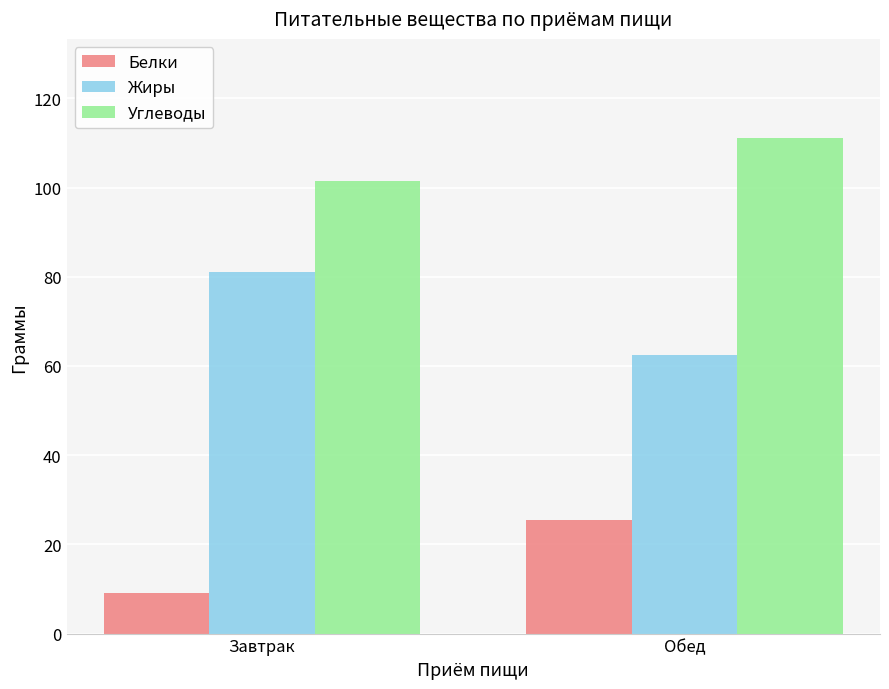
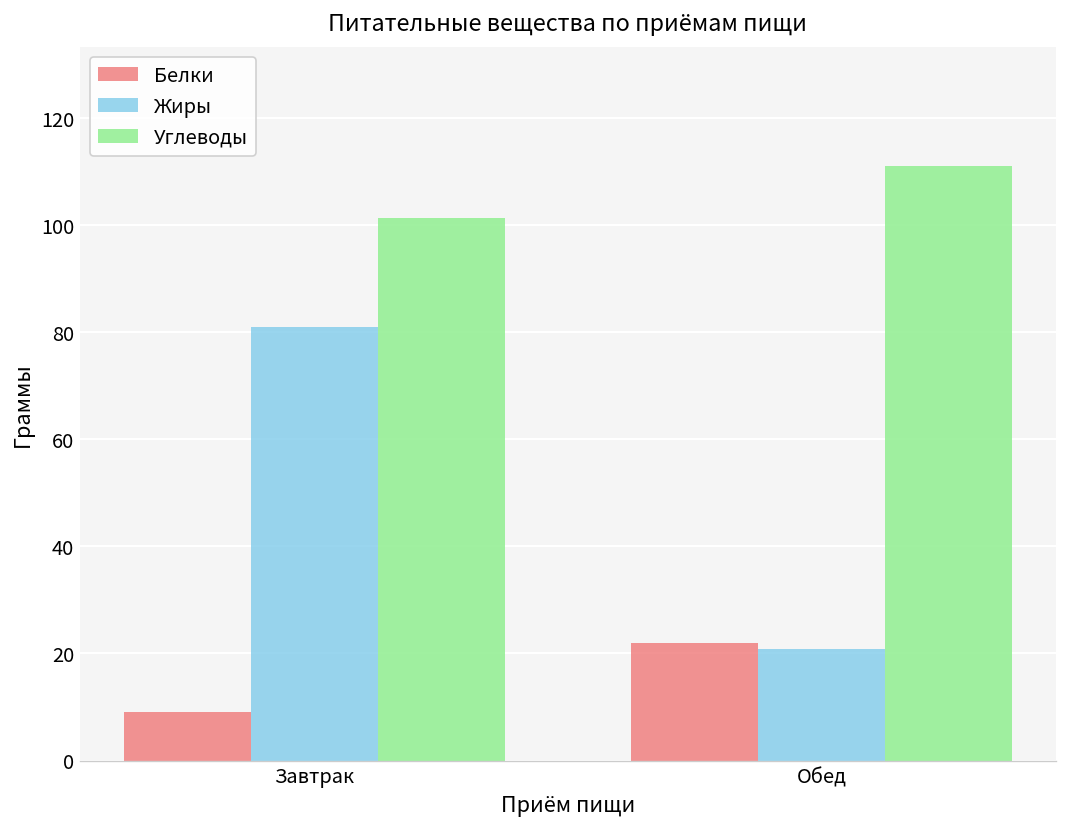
Белки, Обед: 26 -> 22
Жиры, Обед: 62 -> 21
